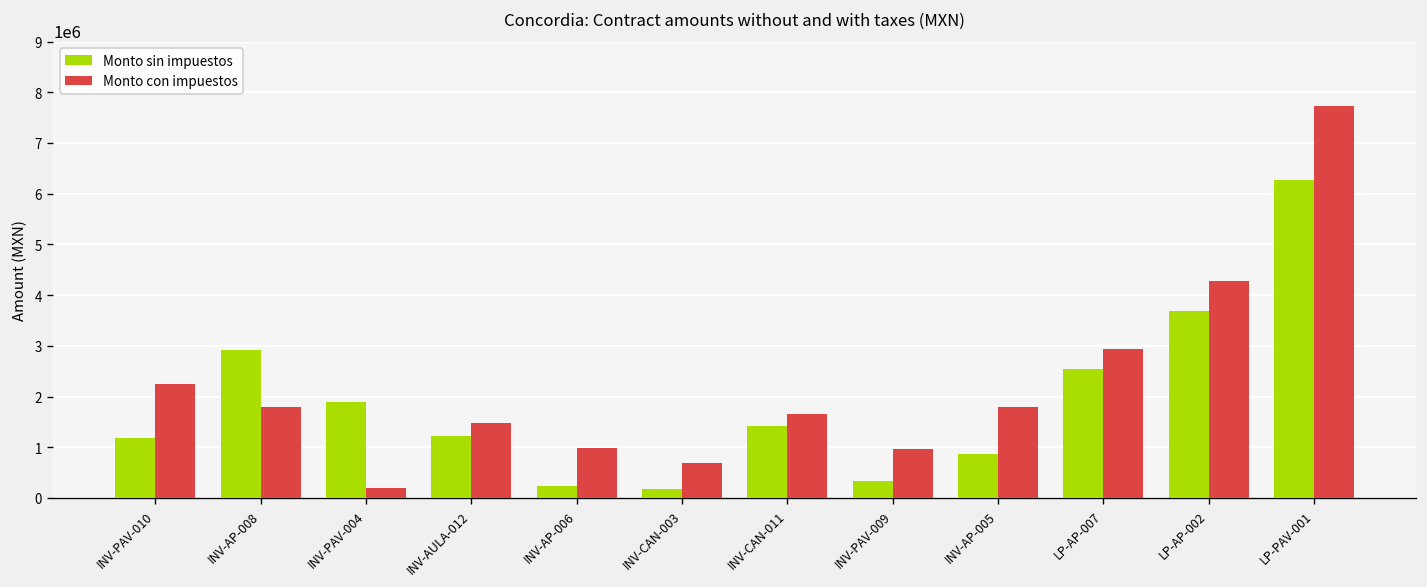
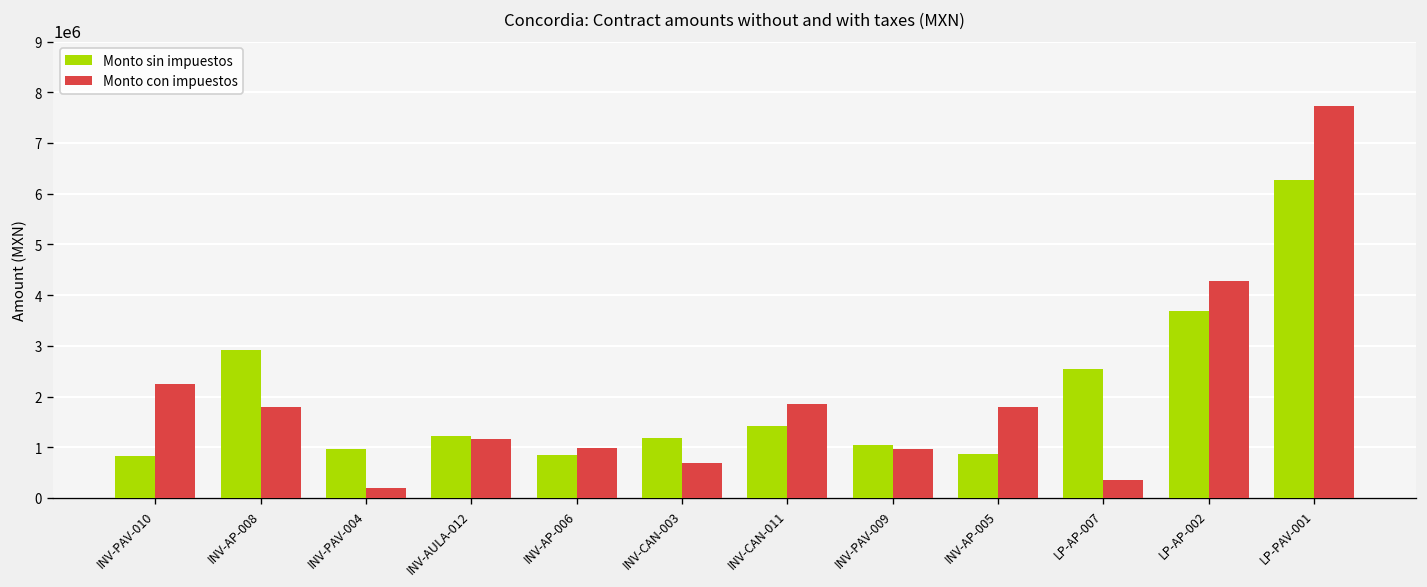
Monto sin impuestos, INV-PAV-010: 1200000 -> 800000
Monto sin impuestos, INV-PAV-004: 1900000 -> 1000000
Monto con impuestos, INV-AULA-012: 1500000 -> 1200000
Monto sin impuestos, INV-AP-006: 200000 -> 900000
Monto sin impuestos, INV-CAN-003: 200000 -> 1200000
Monto con impuestos, INV-CAN-011: 1700000 -> 1900000
Monto sin impuestos, INV-PAV-009: 300000 -> 1000000
Monto con impuestos, LP-AP-007: 2900000 -> 400000
